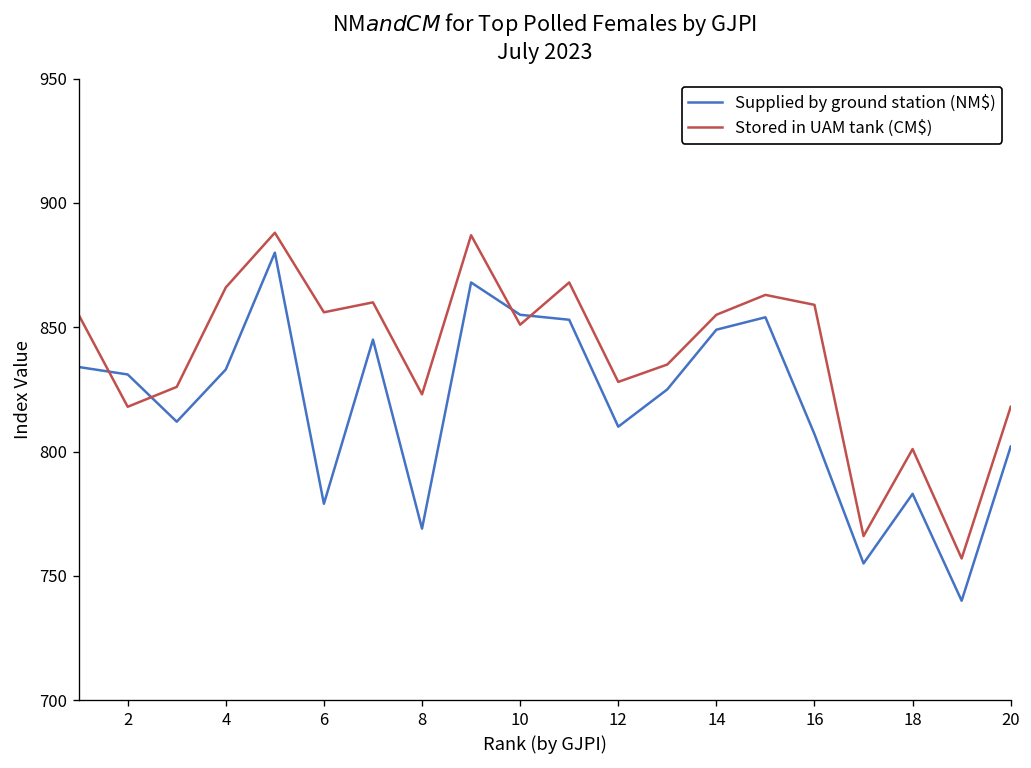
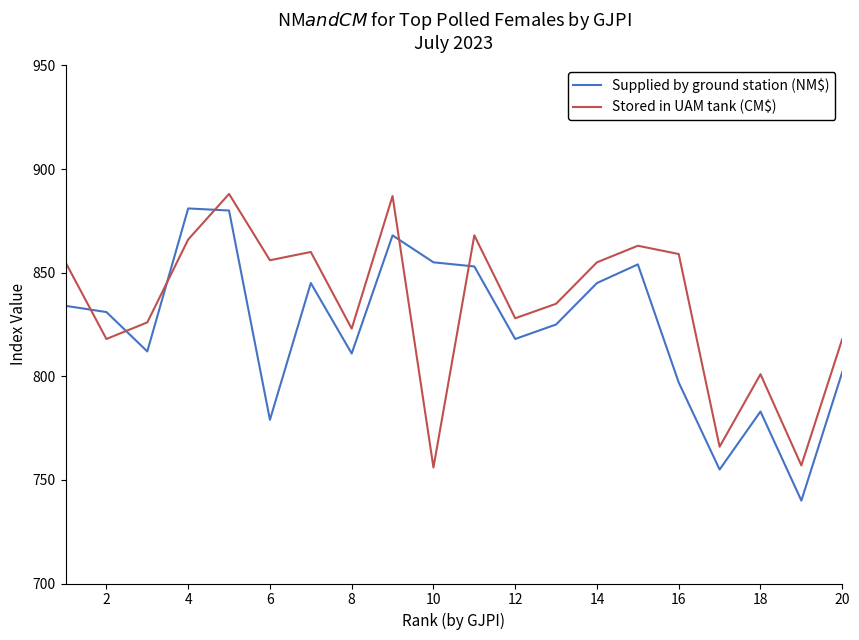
Supplied by ground station (NM$), 4: 833 -> 881
Supplied by ground station (NM$), 8: 769 -> 811
Stored in UAM tank (CM$), 10: 851 -> 756
Supplied by ground station (NM$), 12: 810 -> 818
Supplied by ground station (NM$), 14: 849 -> 845
Supplied by ground station (NM$), 16: 807 -> 797
